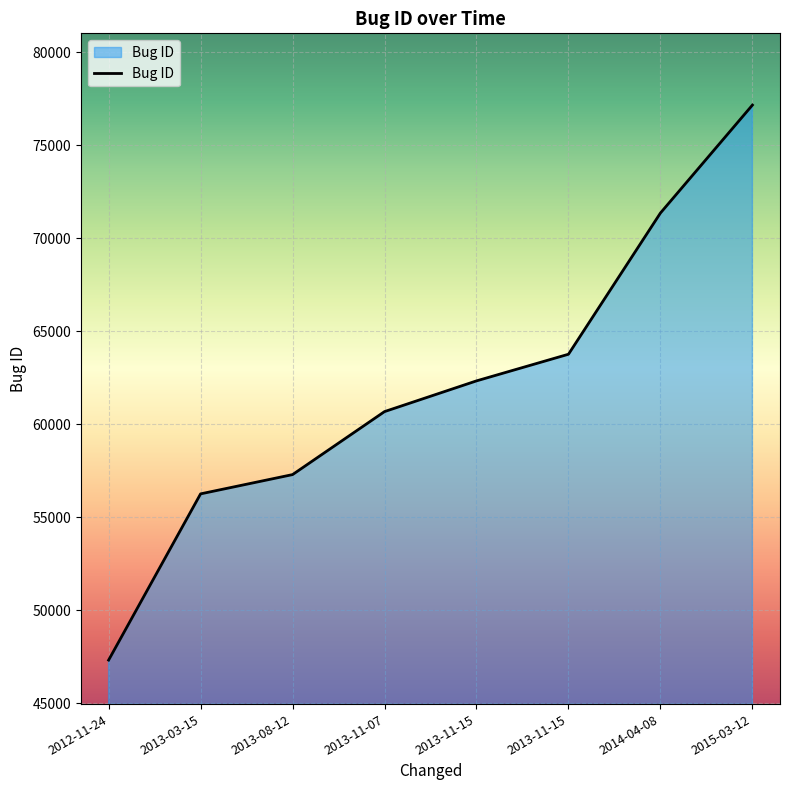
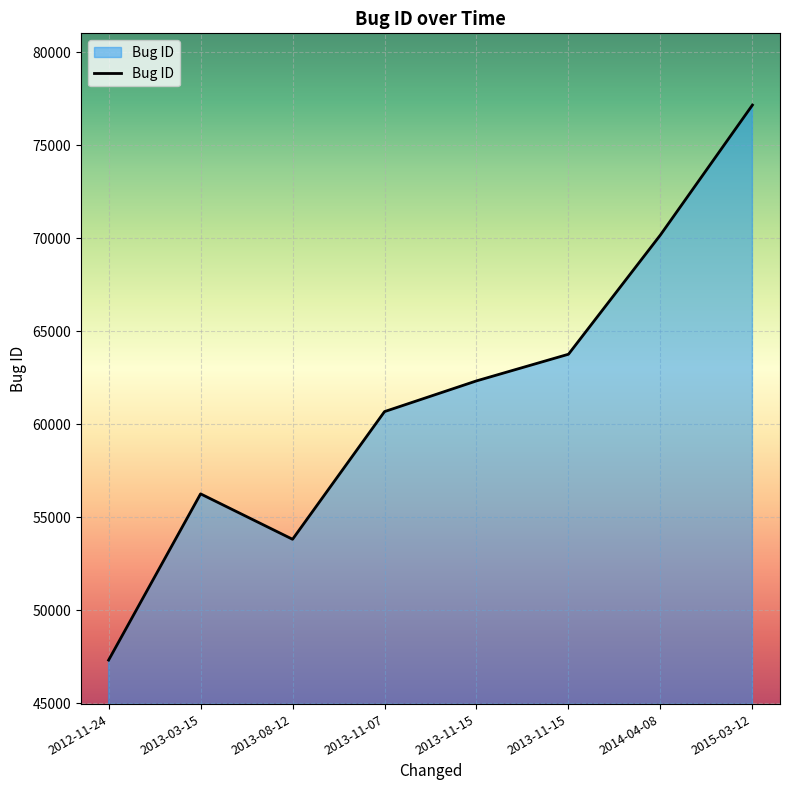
2013-08-12: 57300 -> 53800
2014-04-08: 71400 -> 70200
